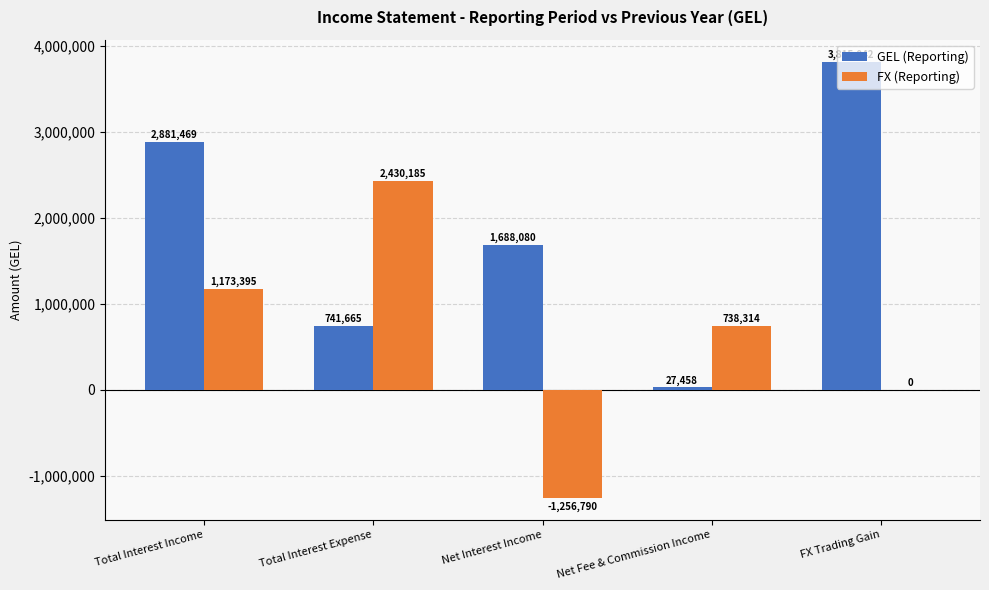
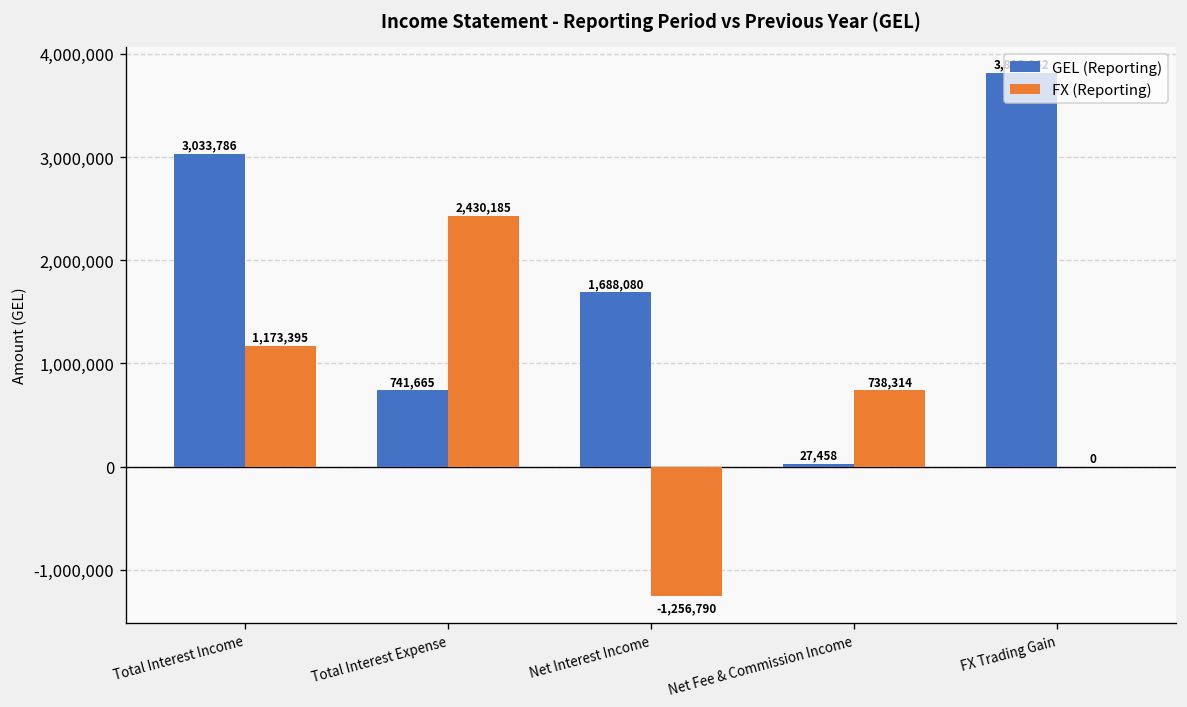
GEL (Reporting), Total Interest Income: 2,881,469 -> 3,033,786
